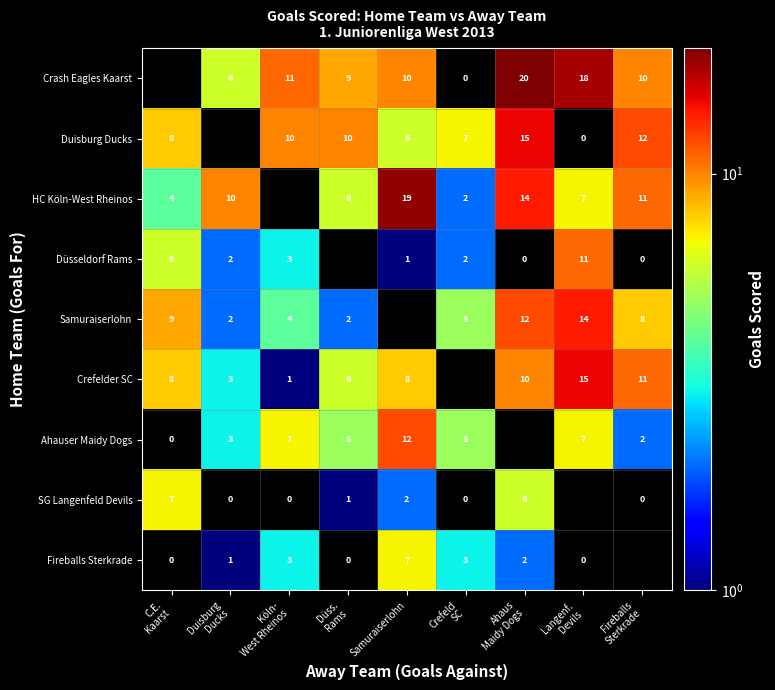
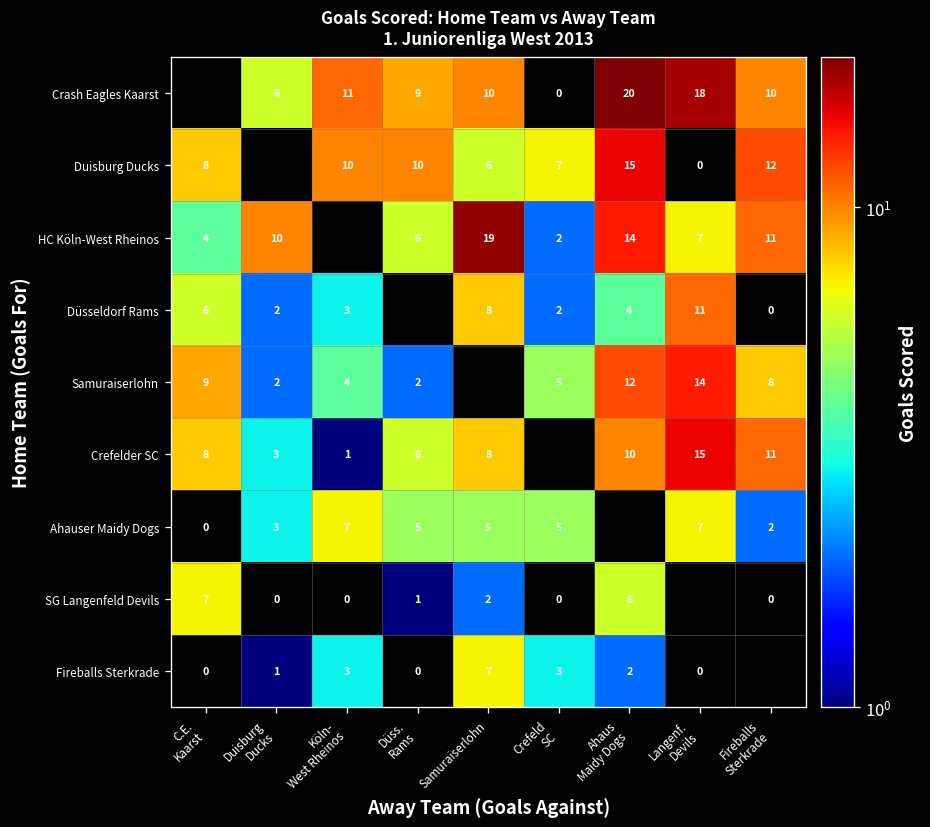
Düsseldorf Rams, Samuraiserlohn: 1 -> 8
Düsseldorf Rams, Ahaus Maidy Dogs: 0 -> 4
Ahauser Maidy Dogs, Samuraiserlohn: 12 -> 5
